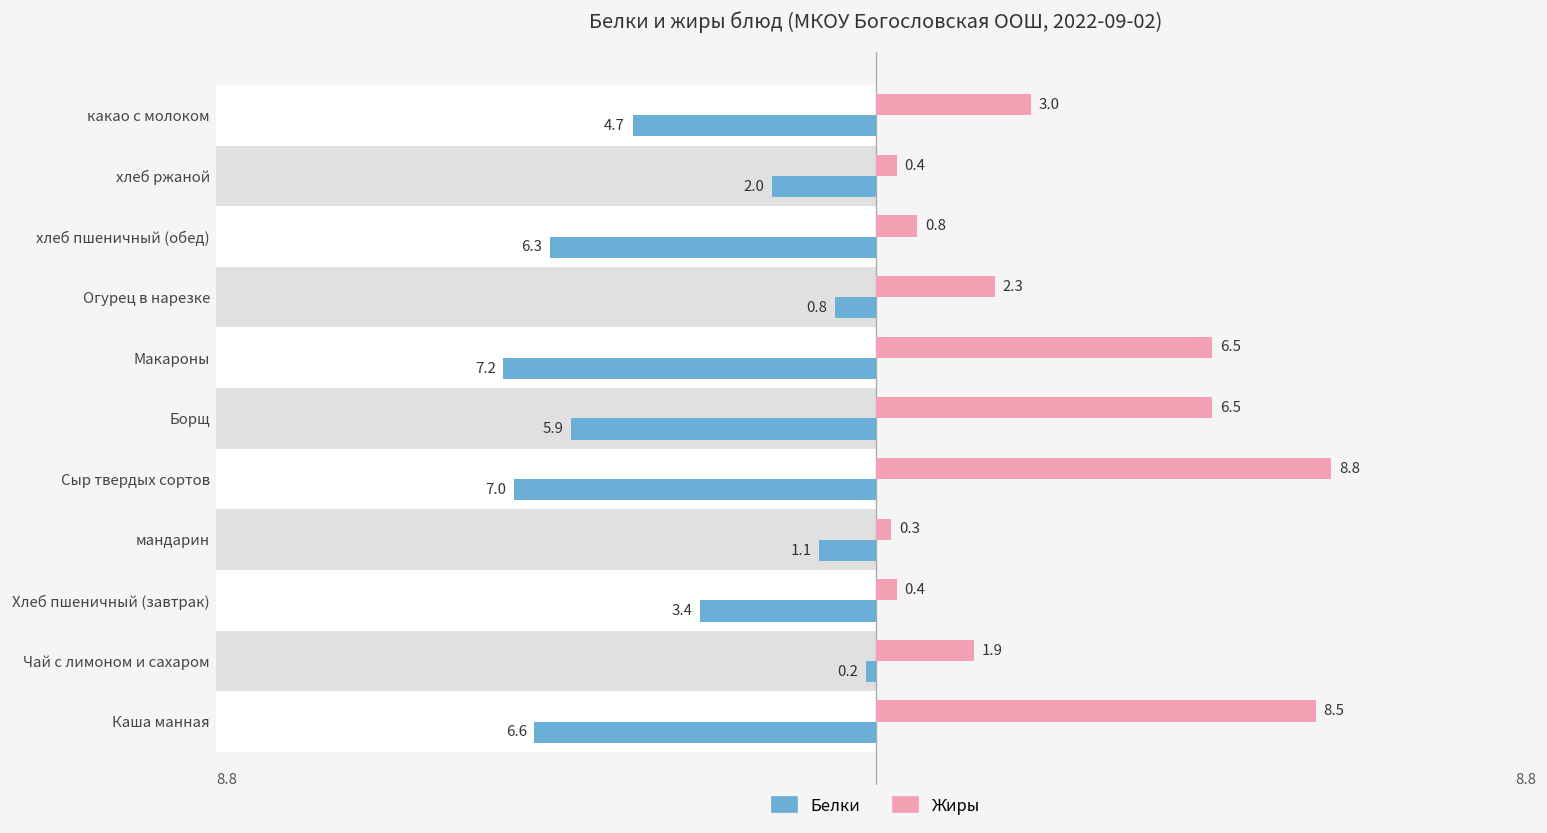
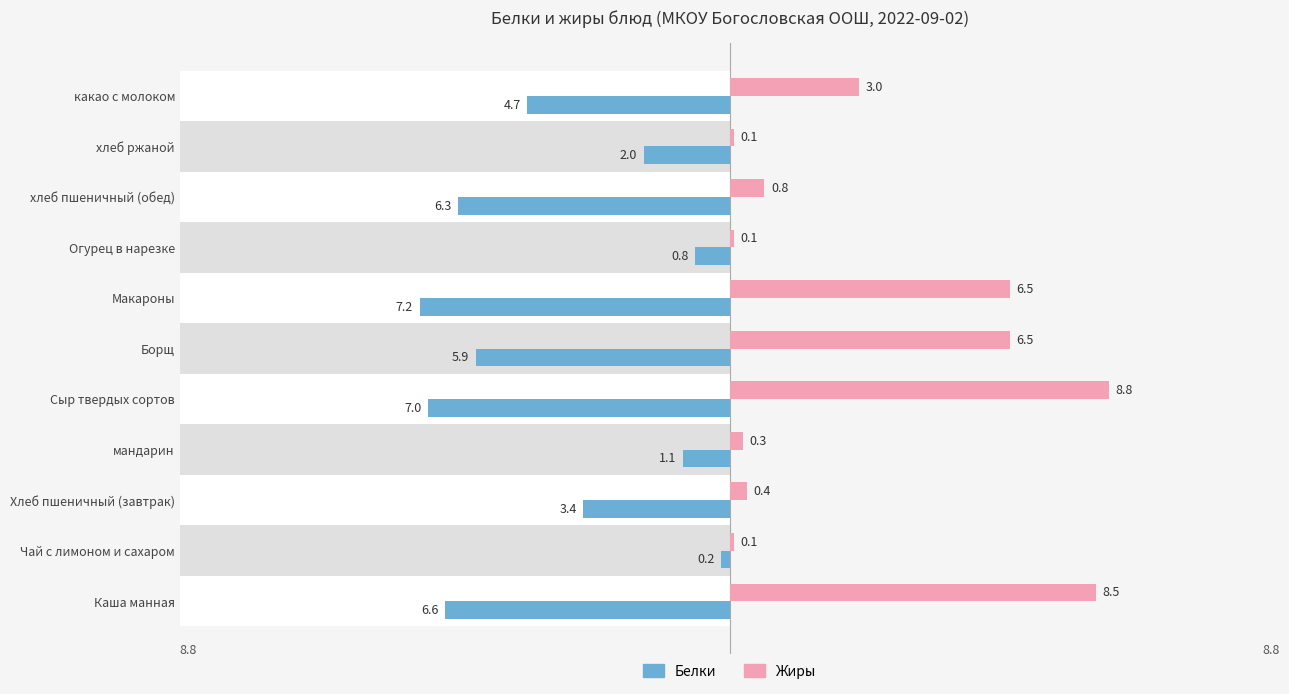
Жиры, хлеб ржаной: 0.4 -> 0.1
Жиры, Огурец в нарезке: 2.3 -> 0.1
Жиры, Чай с лимоном и сахаром: 1.9 -> 0.1
